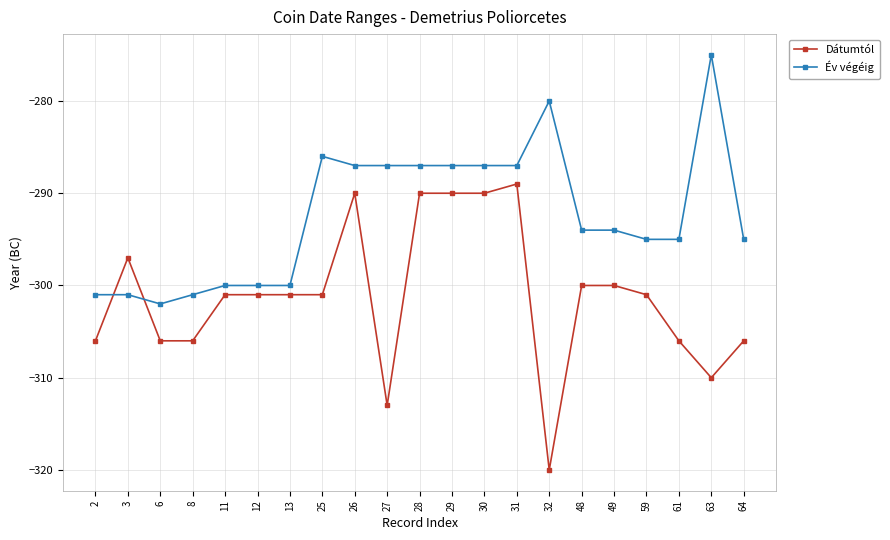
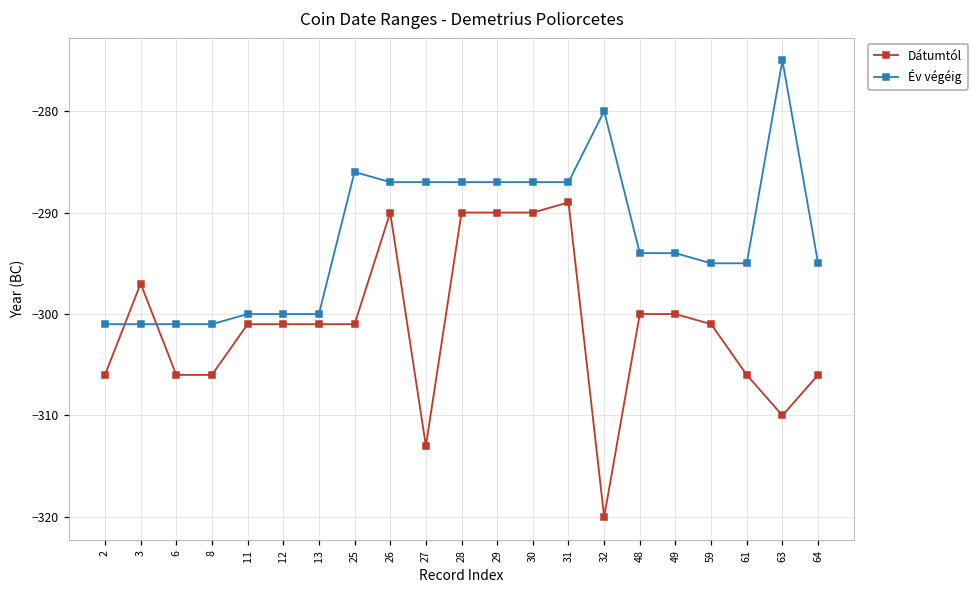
Év végéig, 6: -302 -> -301
